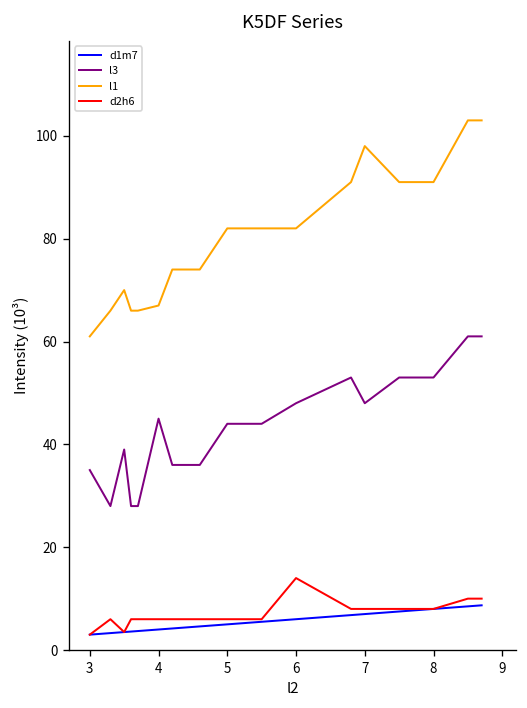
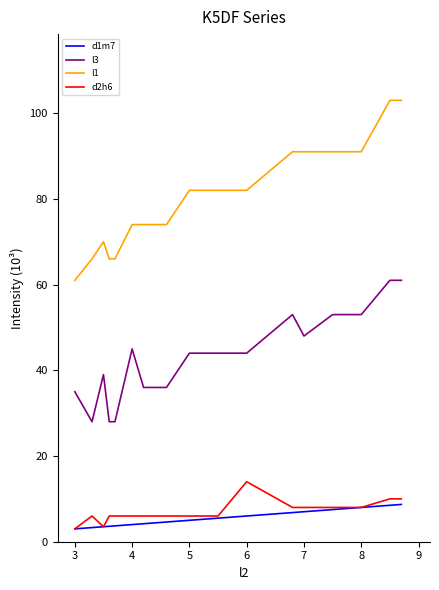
l1, 4: 67 -> 74
l3, 6: 48 -> 44
l1, 7: 98 -> 91
